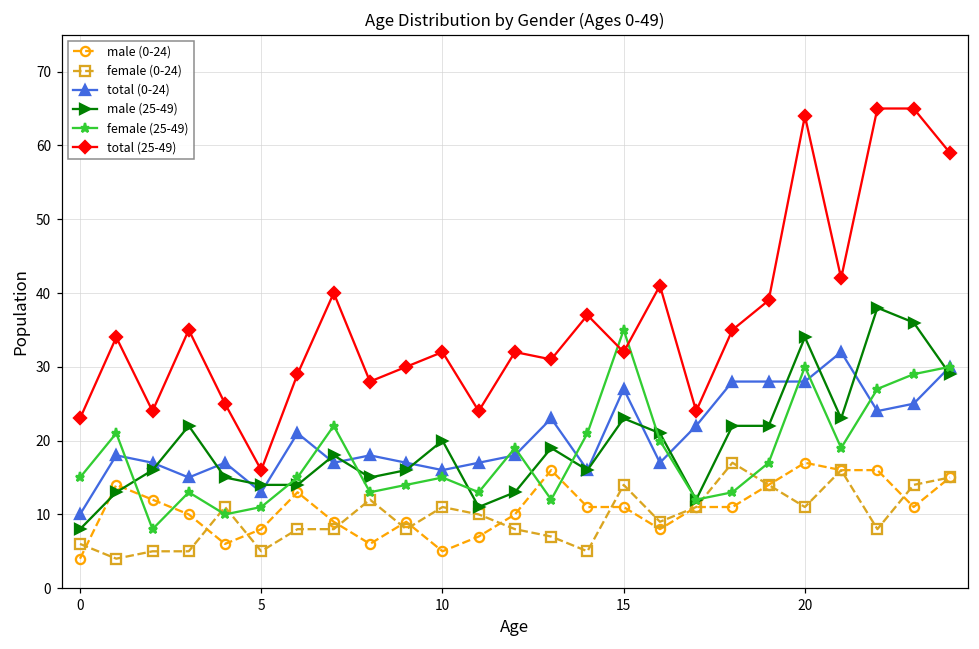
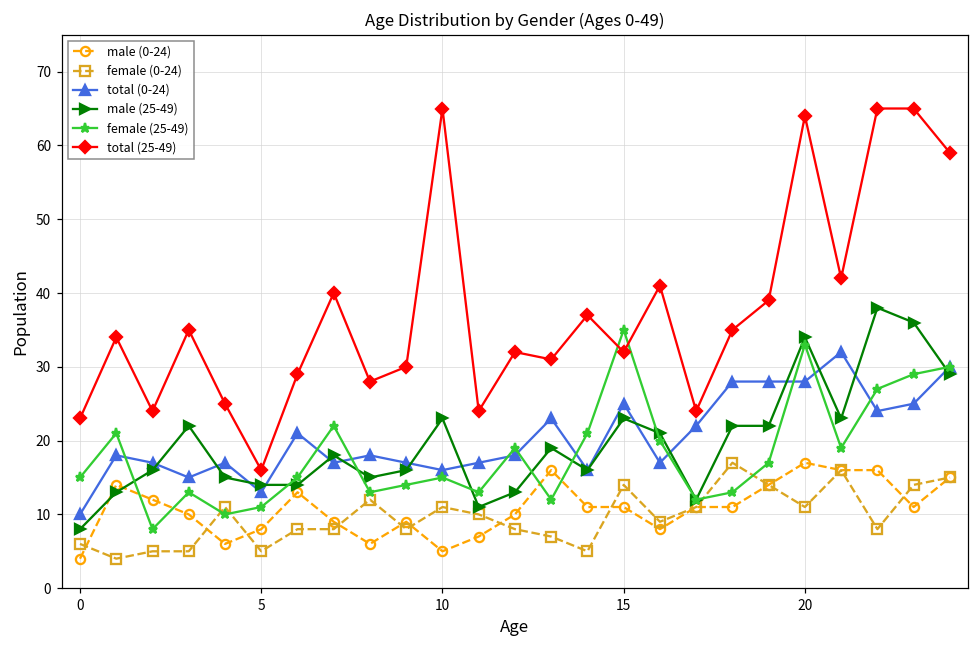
male (25-49), 10: 20 -> 23
total (25-49), 10: 32 -> 65
total (0-24), 15: 27 -> 25
female (25-49), 20: 30 -> 33
